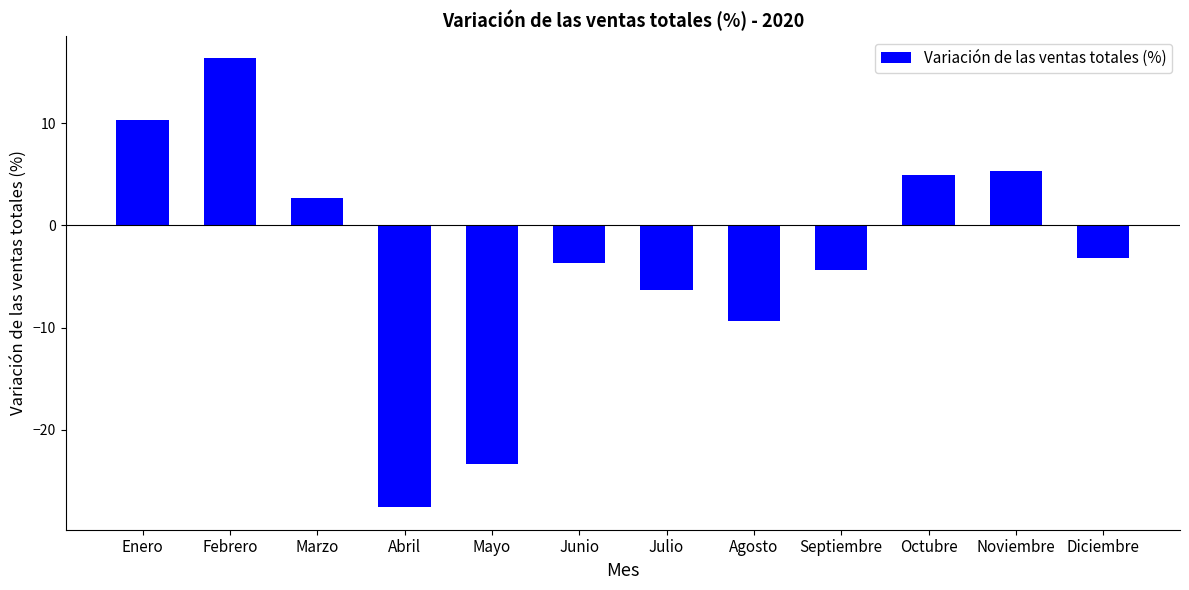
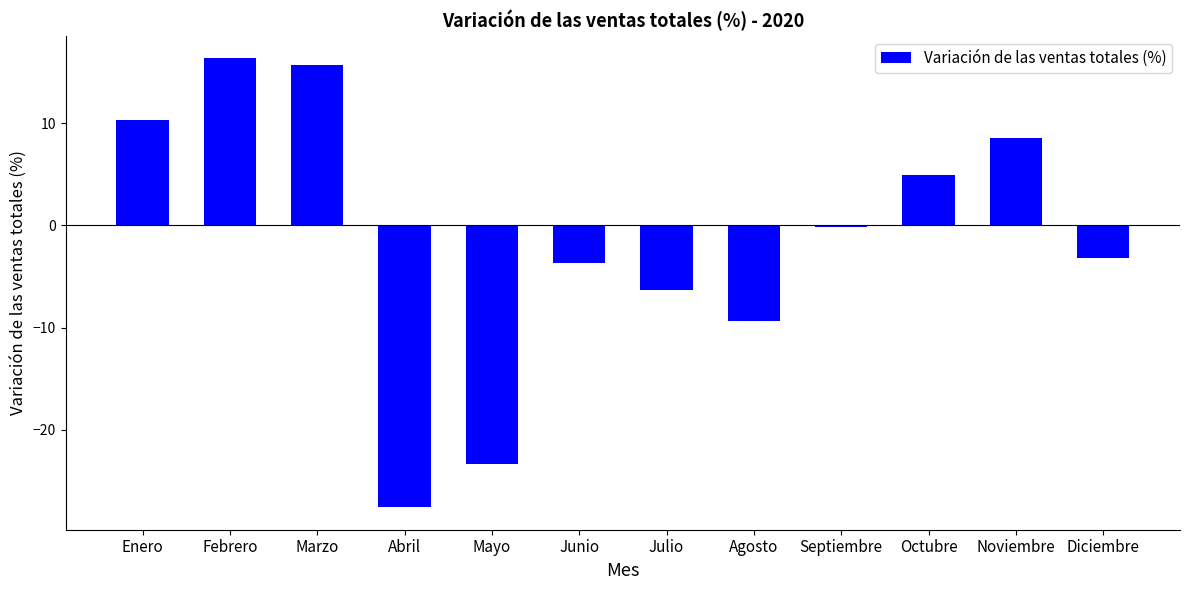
Marzo: 2.7 -> 15.7
Septiembre: -4.4 -> -0.2
Noviembre: 5.3 -> 8.6
